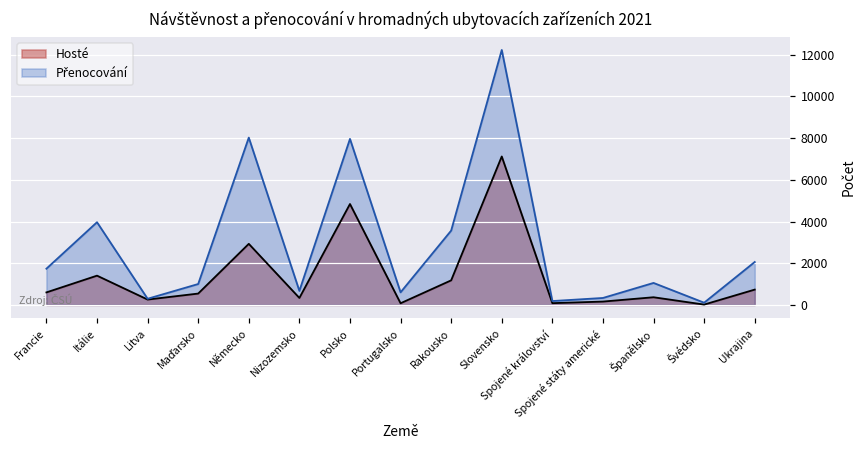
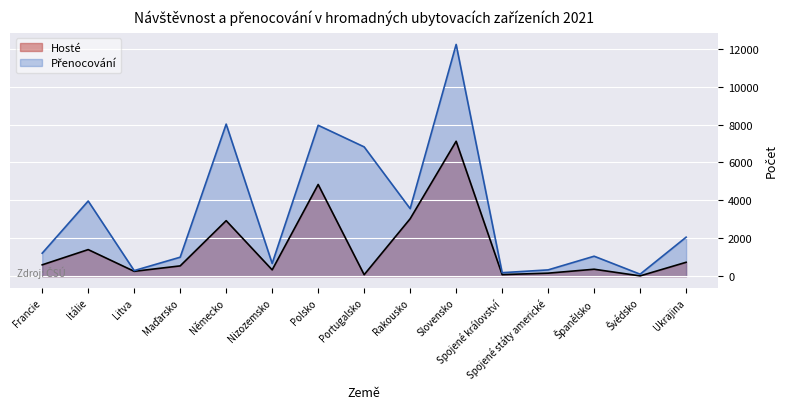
Přenocování, Francie: 1700 -> 1200
Přenocování, Portugalsko: 600 -> 6800
Hosté, Rakousko: 1200 -> 3000
